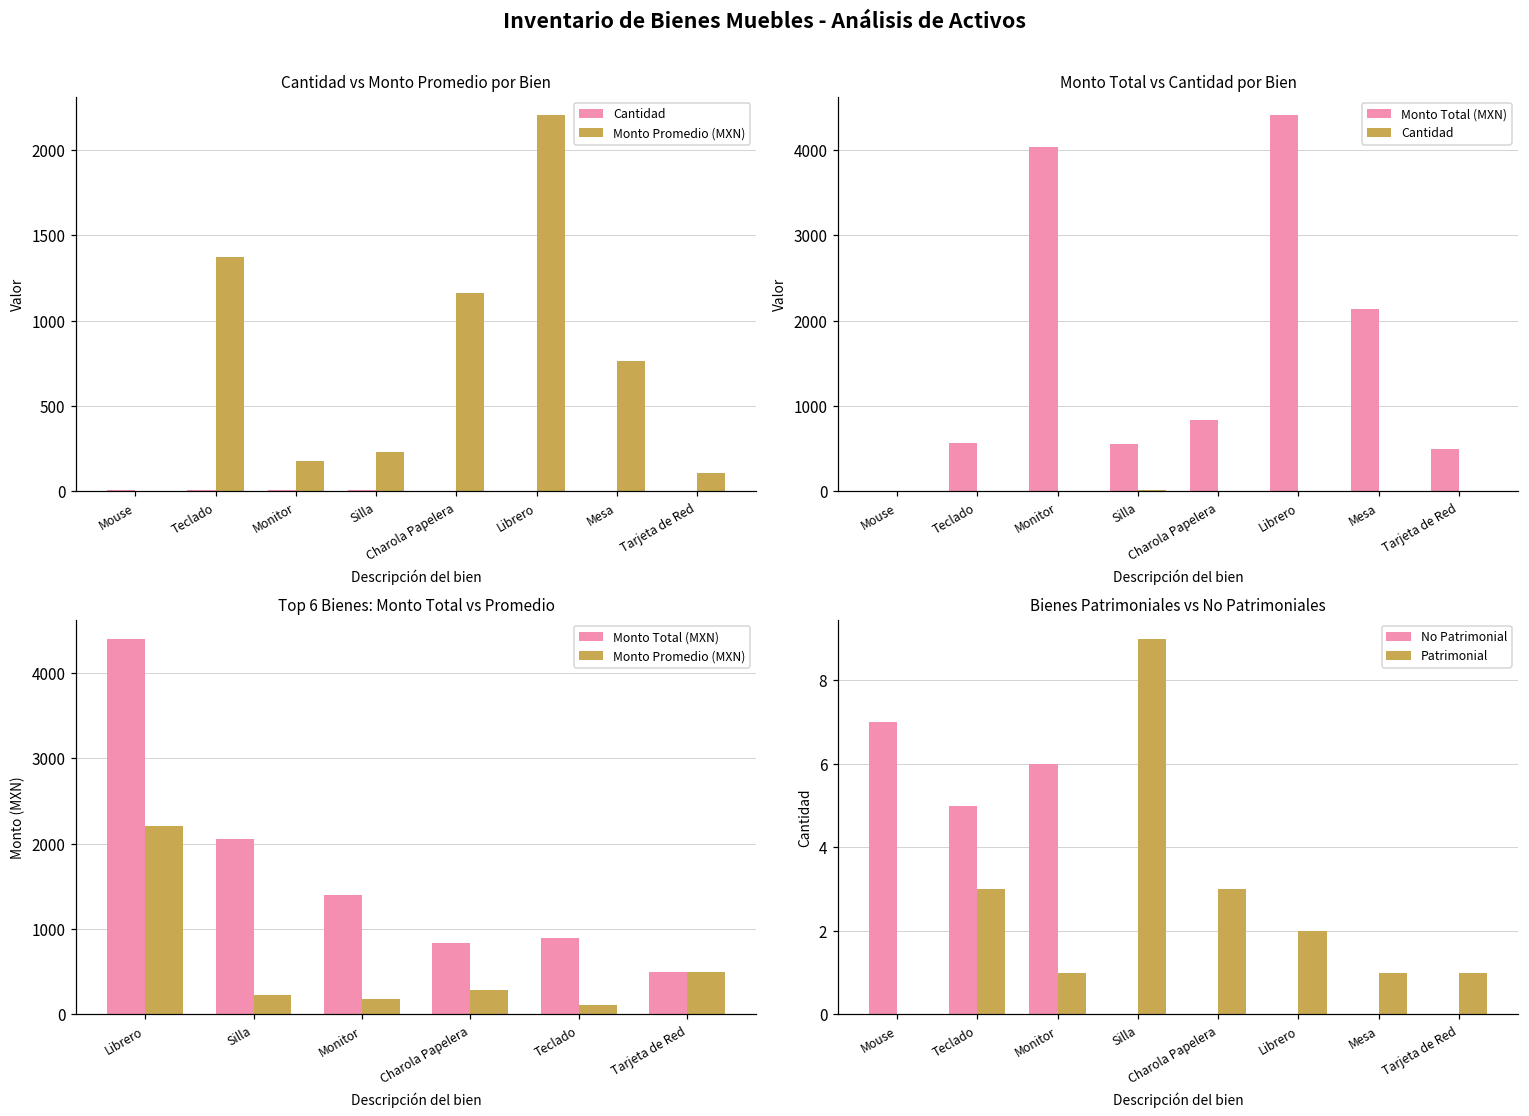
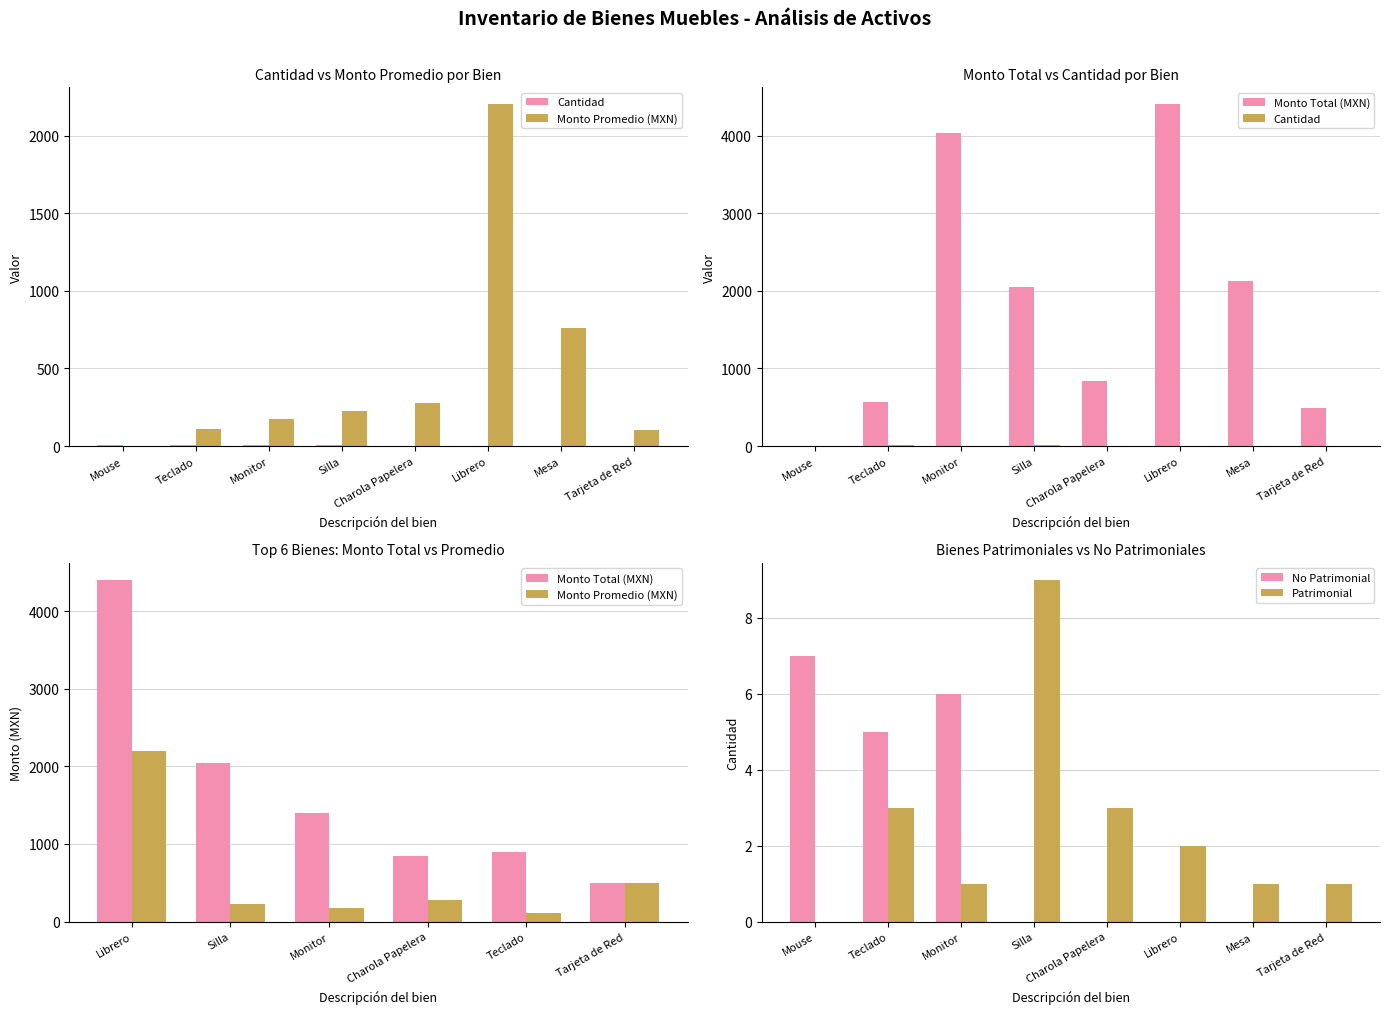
Cantidad vs Monto Promedio por Bien, Monto Promedio (MXN), Teclado: 1380 -> 110
Cantidad vs Monto Promedio por Bien, Monto Promedio (MXN), Charola Papelera: 1160 -> 280
Monto Total vs Cantidad por Bien, Monto Total (MXN), Silla: 600 -> 2100
